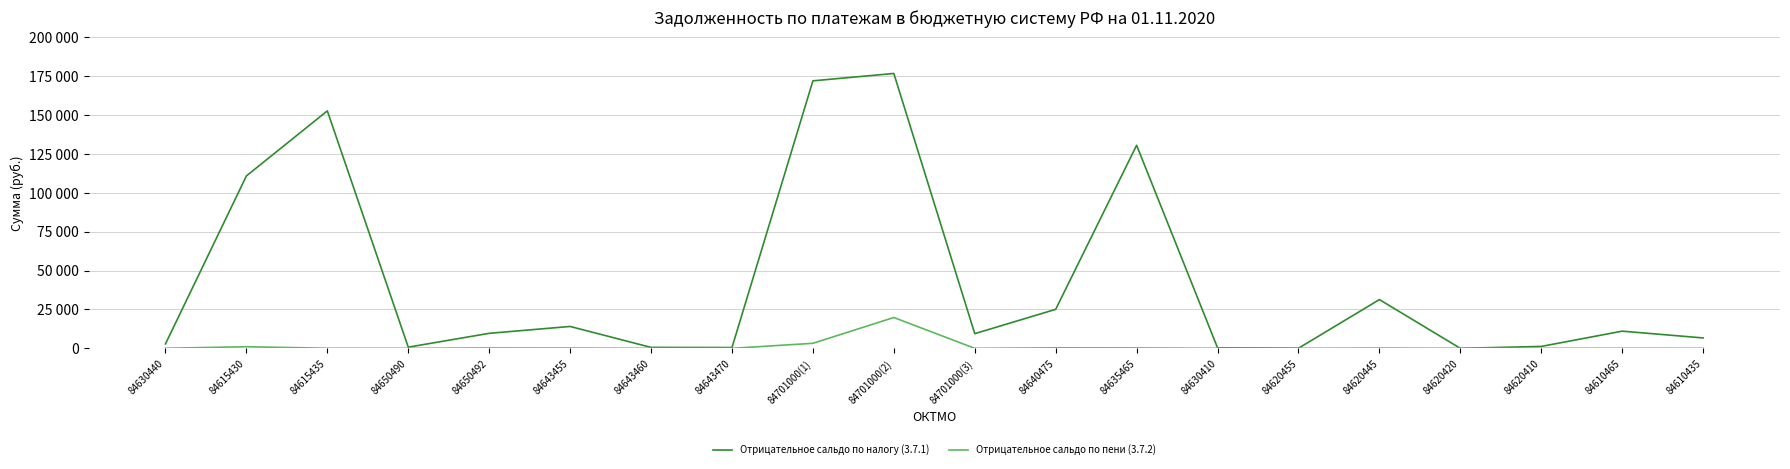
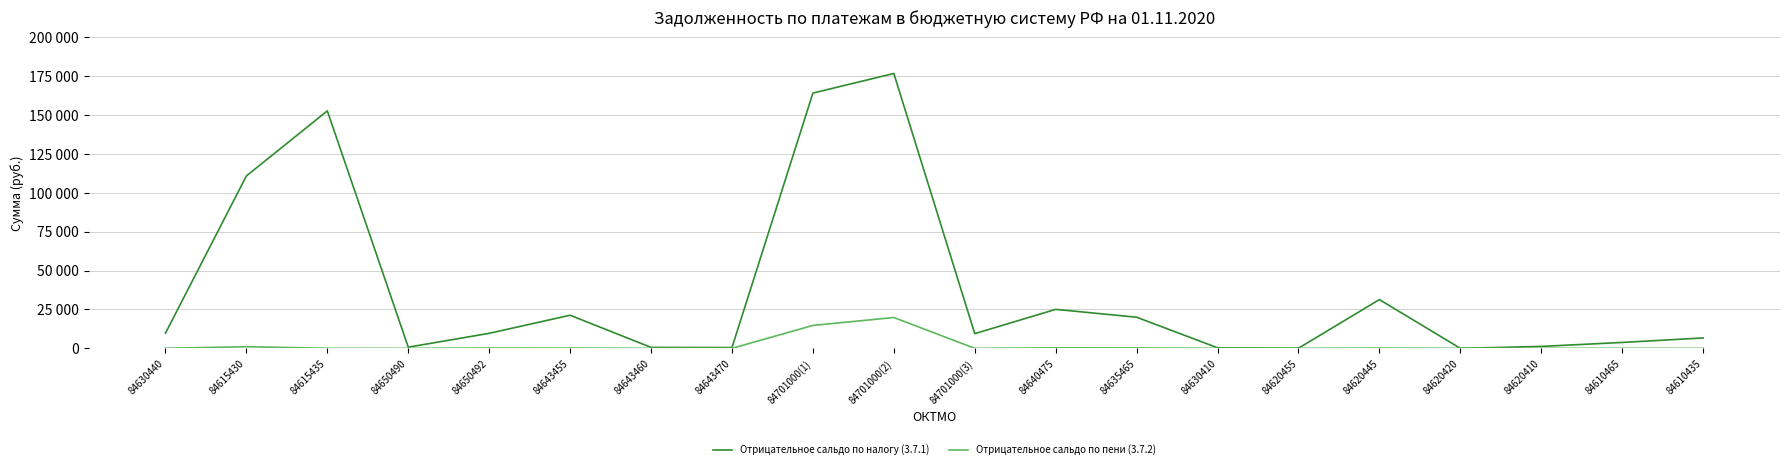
Отрицательное сальдо по налогу (3.7.1), 84630440: 3000 -> 10000
Отрицательное сальдо по налогу (3.7.1), 84643455: 14000 -> 21000
Отрицательное сальдо по налогу (3.7.1), 84701000(1): 172000 -> 164000
Отрицательное сальдо по пени (3.7.2), 84701000(1): 3000 -> 15000
Отрицательное сальдо по налогу (3.7.1), 84635465: 131000 -> 20000
Отрицательное сальдо по налогу (3.7.1), 84610465: 11000 -> 4000
